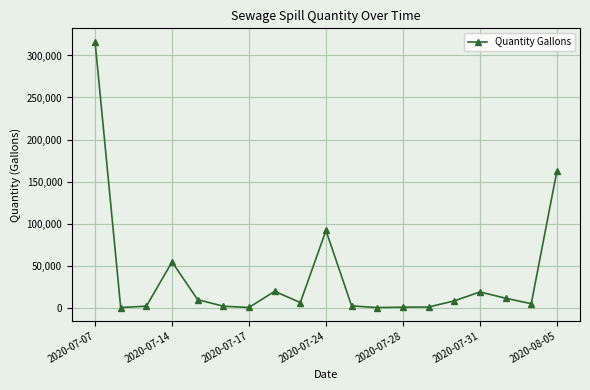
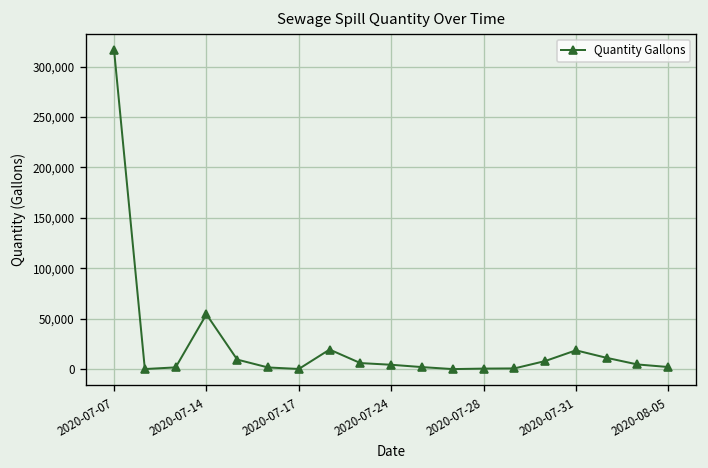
2020-07-24: 90,000 -> 0
2020-08-05: 160,000 -> 0
